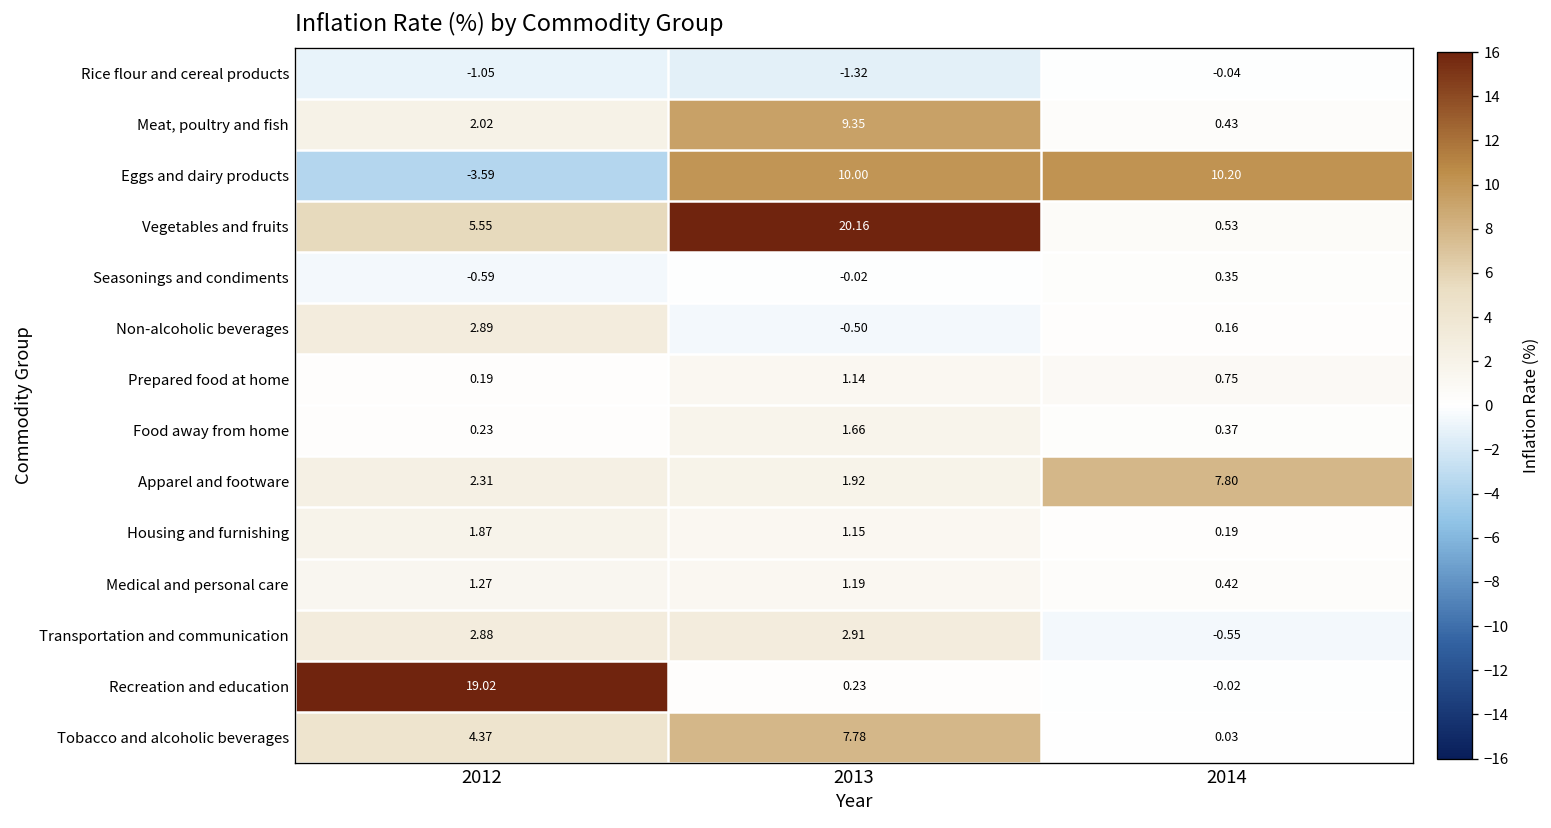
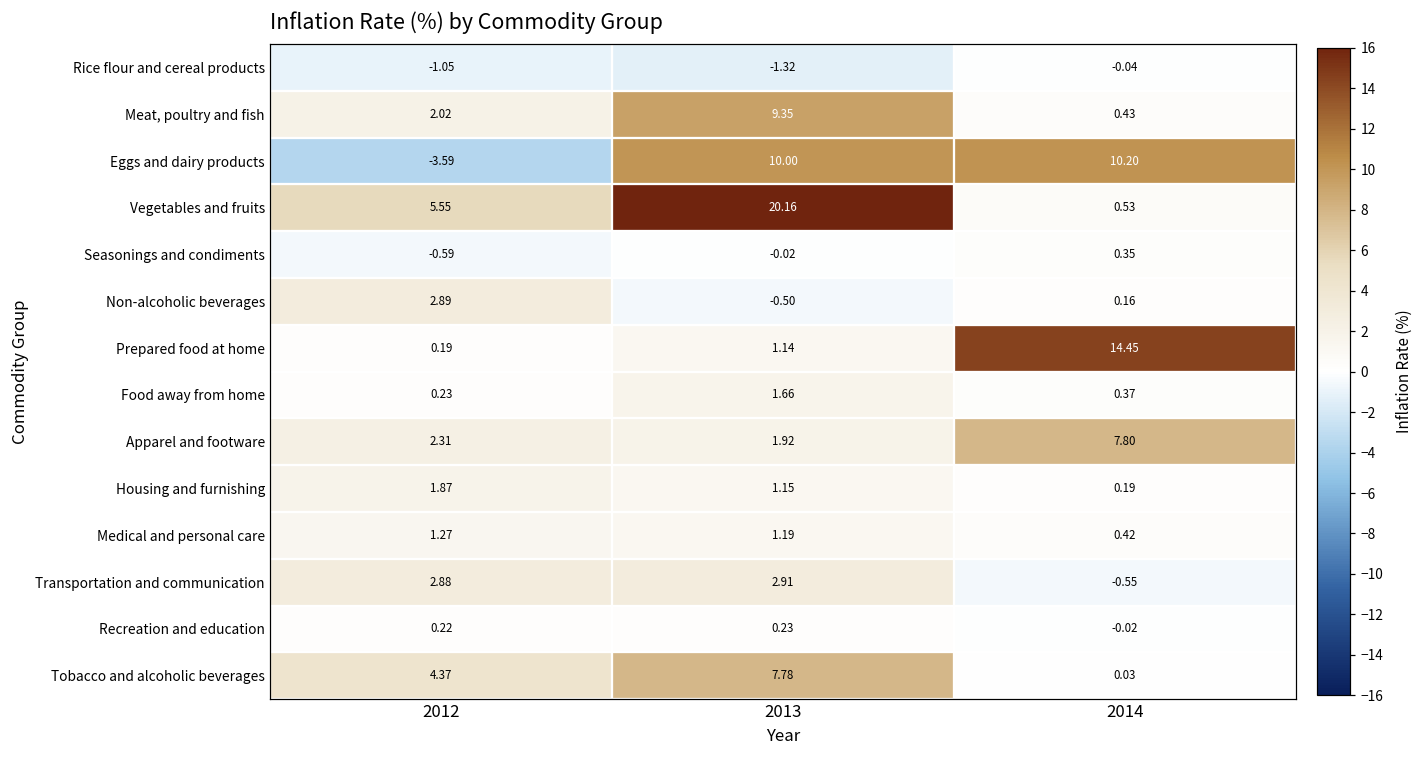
Prepared food at home, 2014: 0.75 -> 14.45
Recreation and education, 2012: 19.02 -> 0.22
